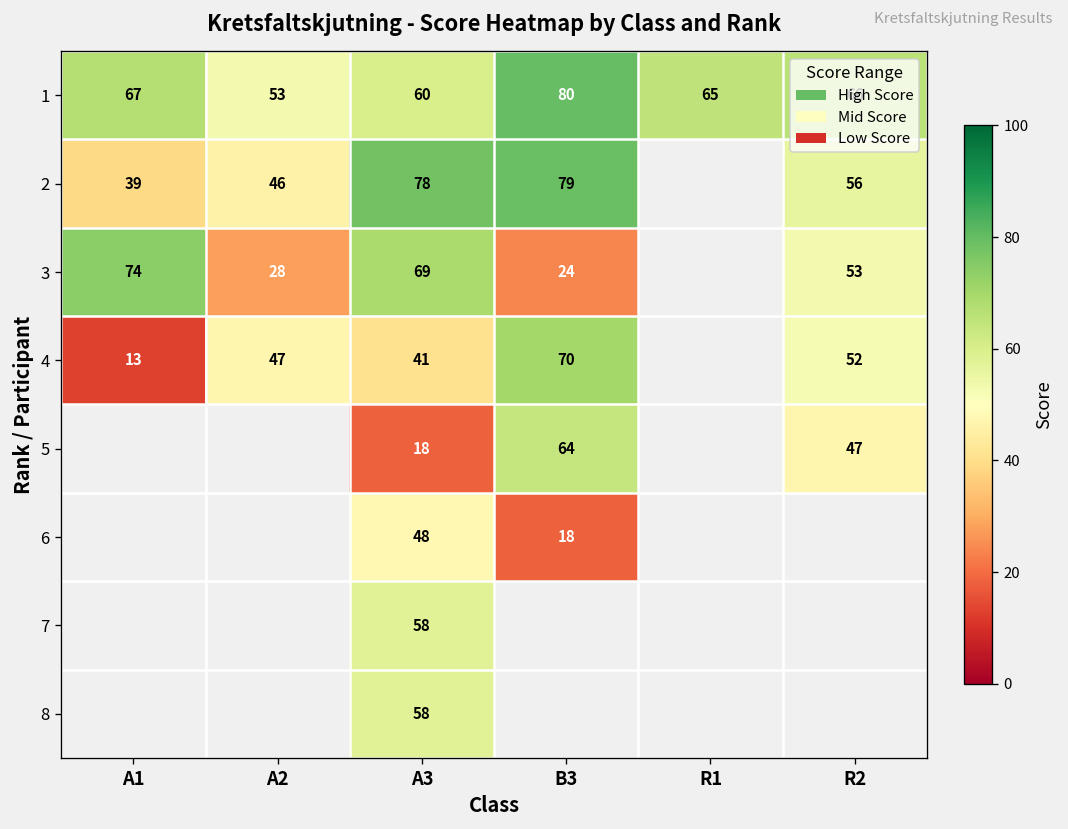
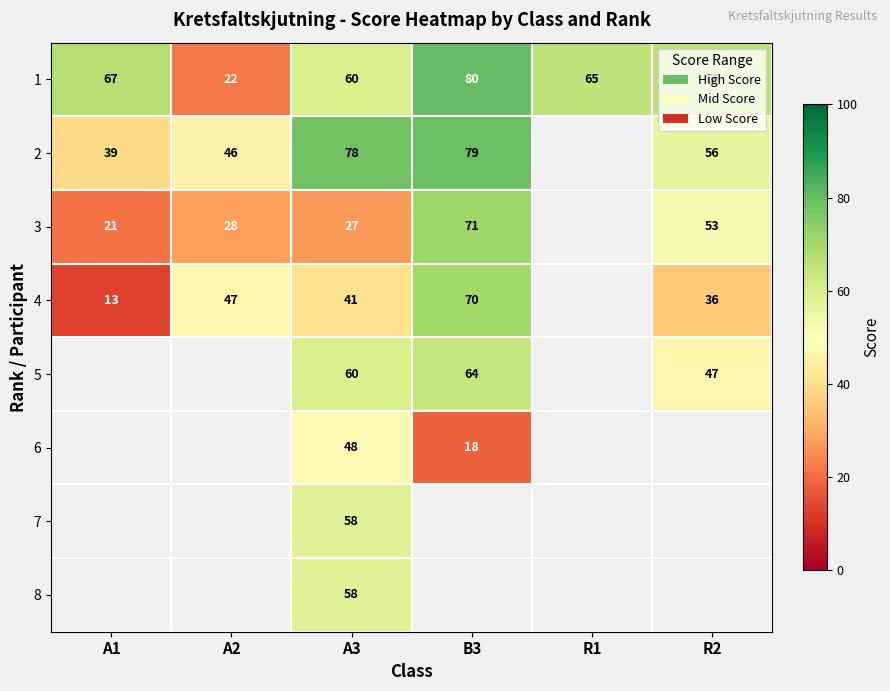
1, A2: 53 -> 22
3, A1: 74 -> 21
3, A3: 69 -> 27
3, B3: 24 -> 71
4, R2: 52 -> 36
5, A3: 18 -> 60
